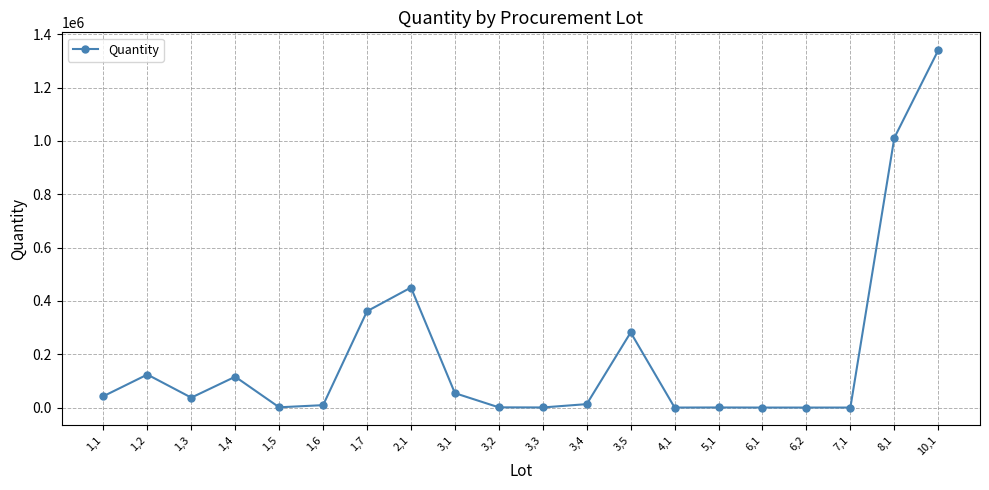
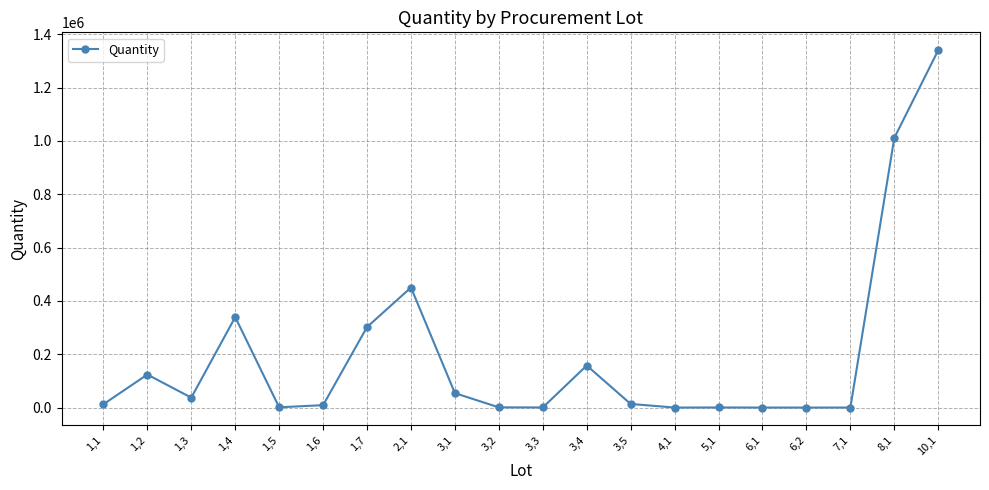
1,1: 40000 -> 10000
1,4: 120000 -> 340000
1,7: 360000 -> 300000
3,4: 10000 -> 160000
3,5: 280000 -> 10000
